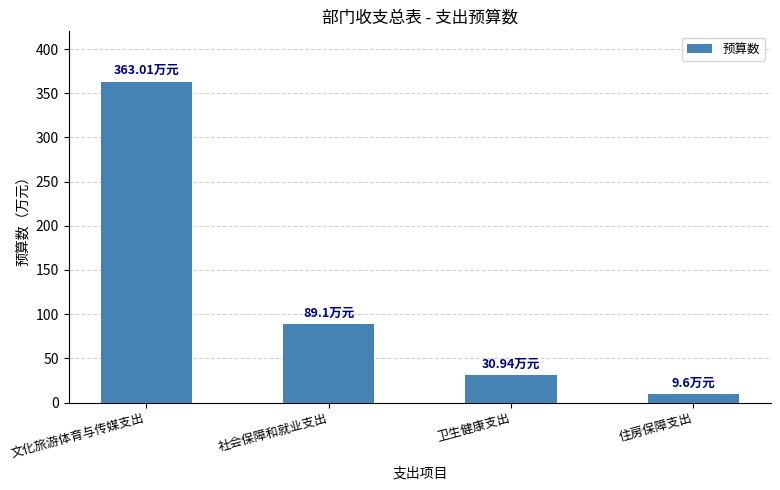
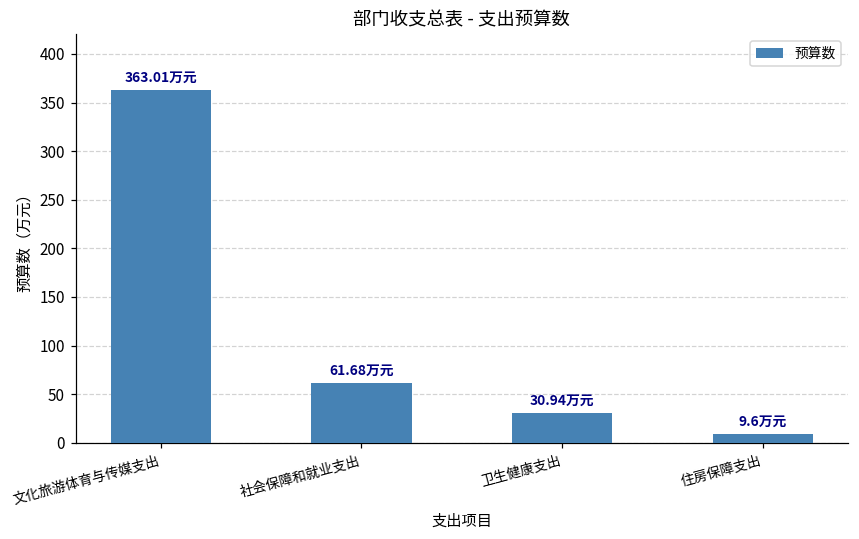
社会保障和就业支出: 89.1 -> 61.68
